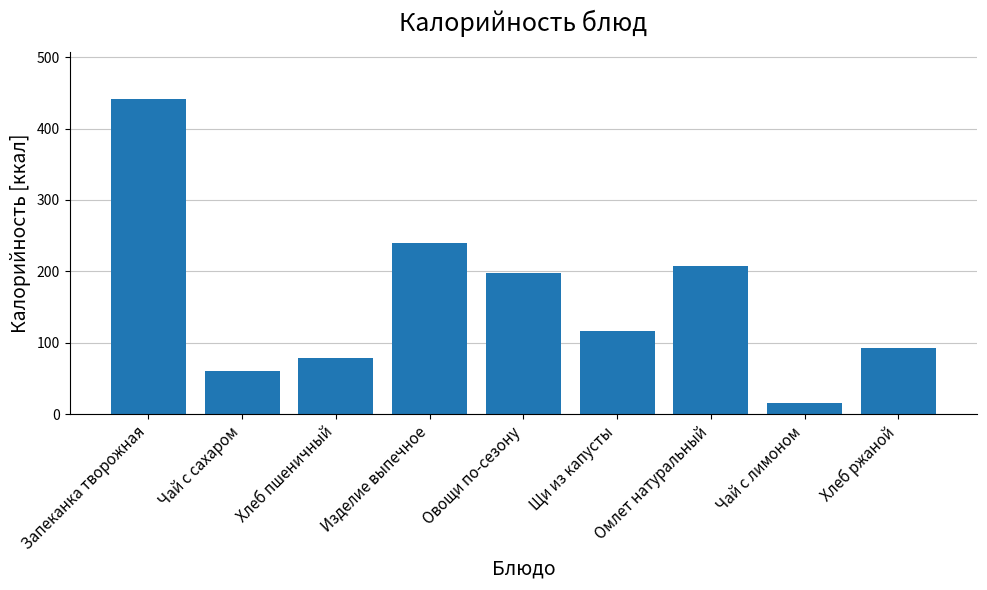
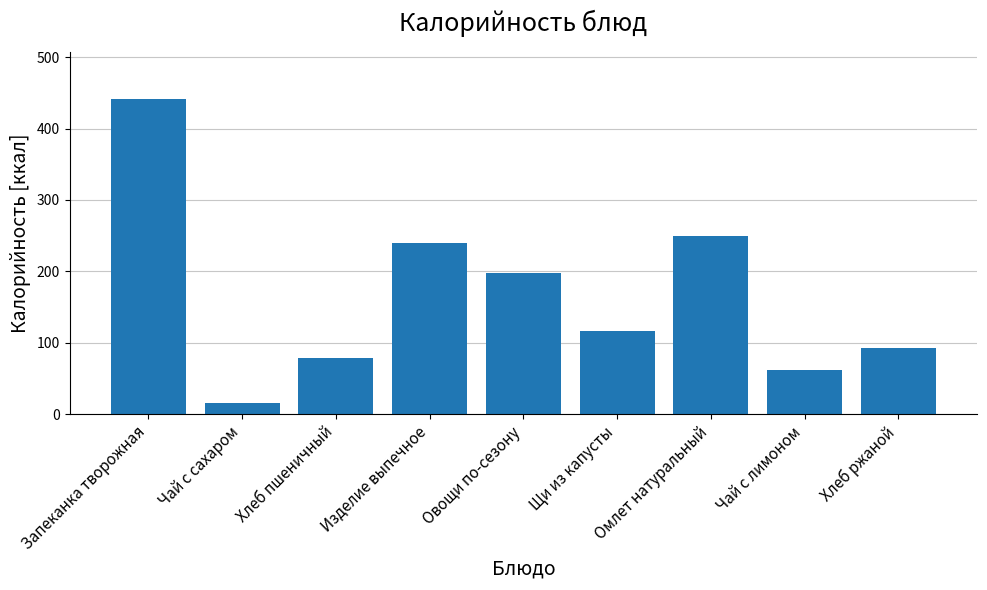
Чай с сахаром: 60 -> 20
Омлет натуральный: 210 -> 250
Чай с лимоном: 20 -> 60
